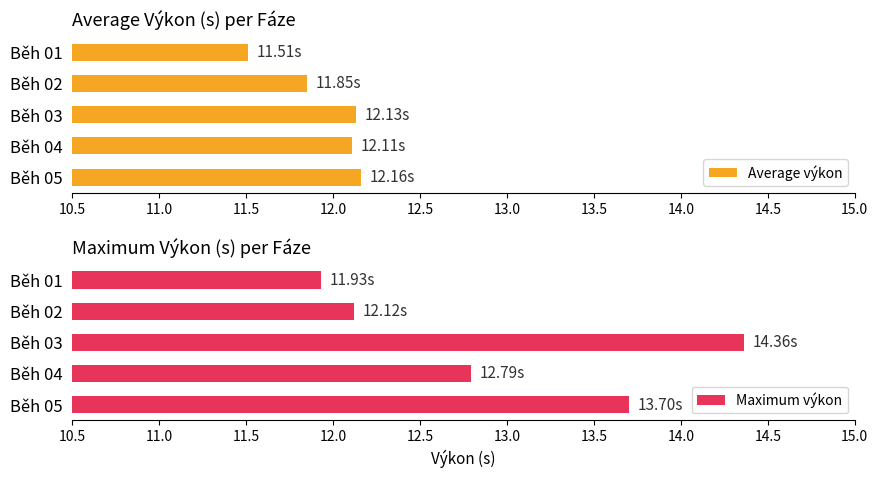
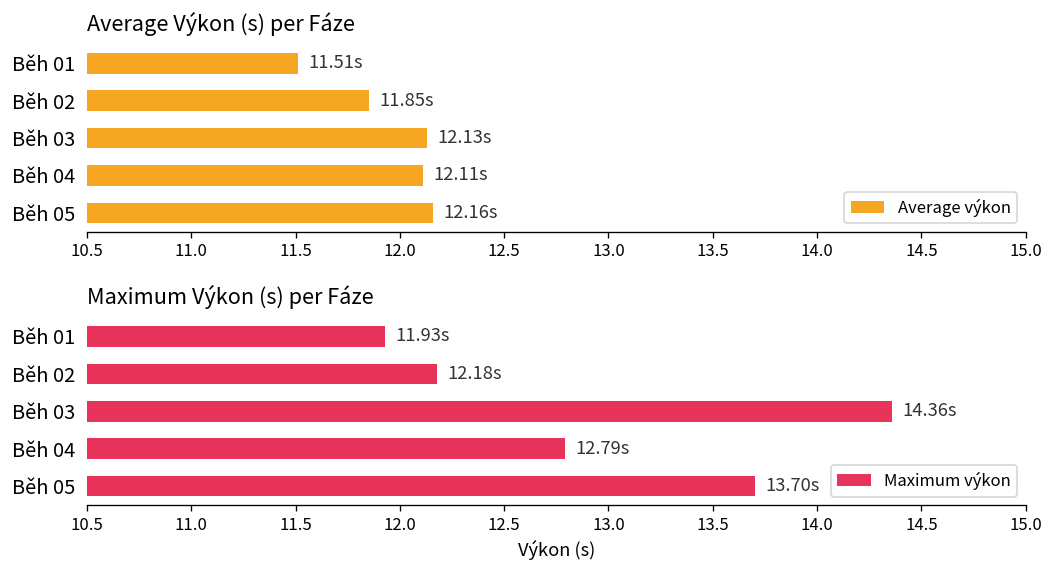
Maximum Výkon (s) per Fáze, Běh 02: 12.12s -> 12.18s
